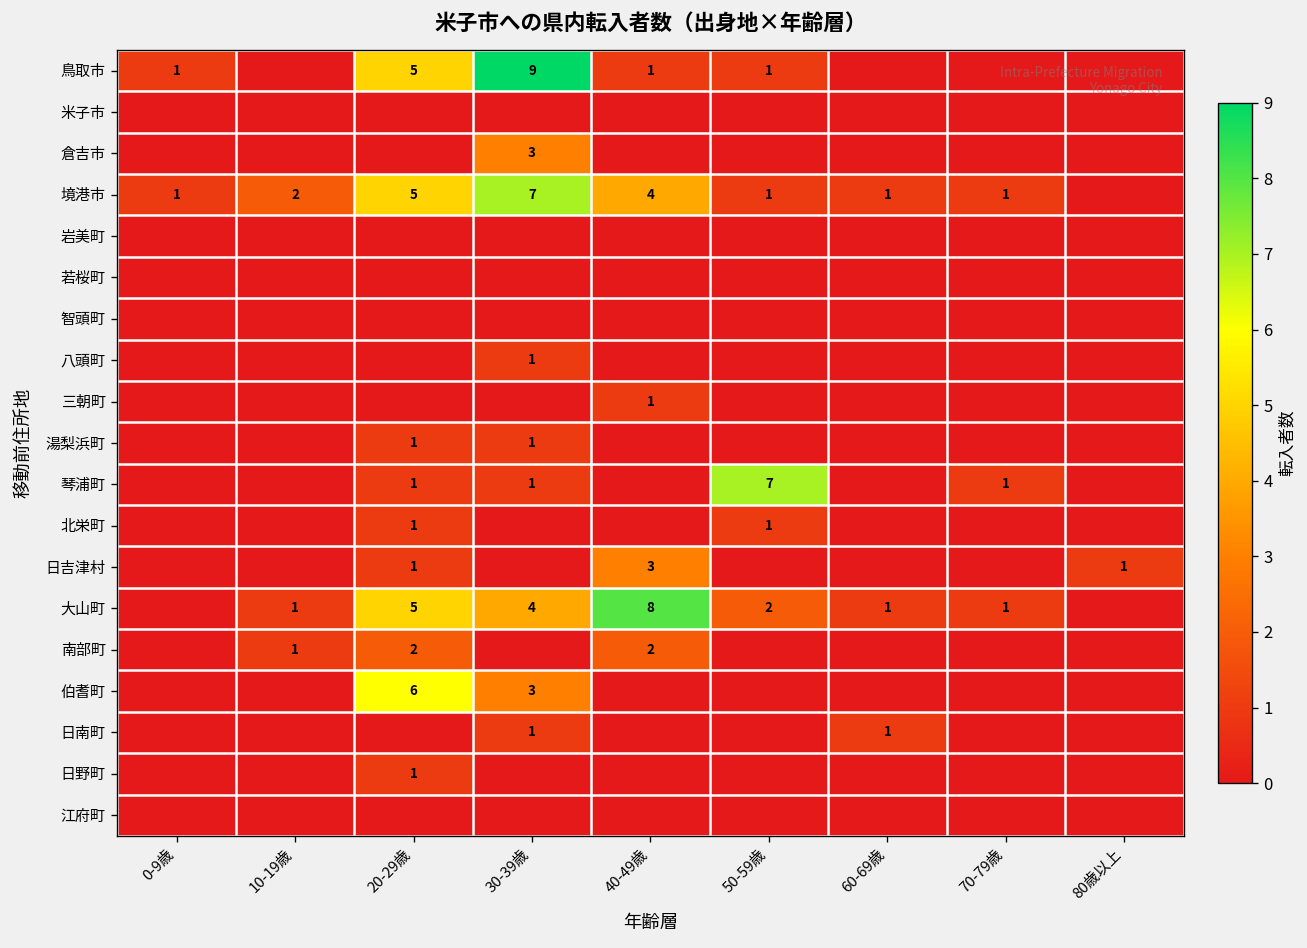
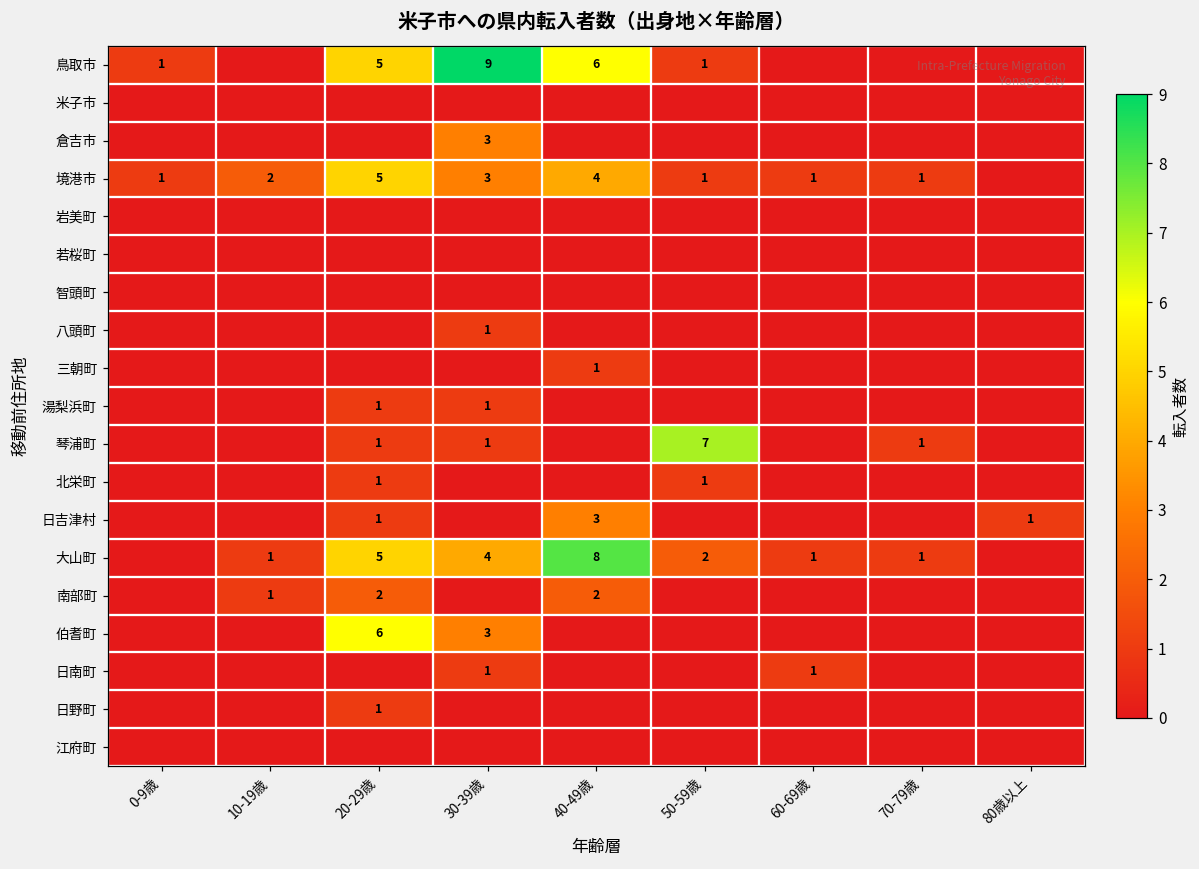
鳥取市, 40-49歳: 1 -> 6
境港市, 30-39歳: 7 -> 3
